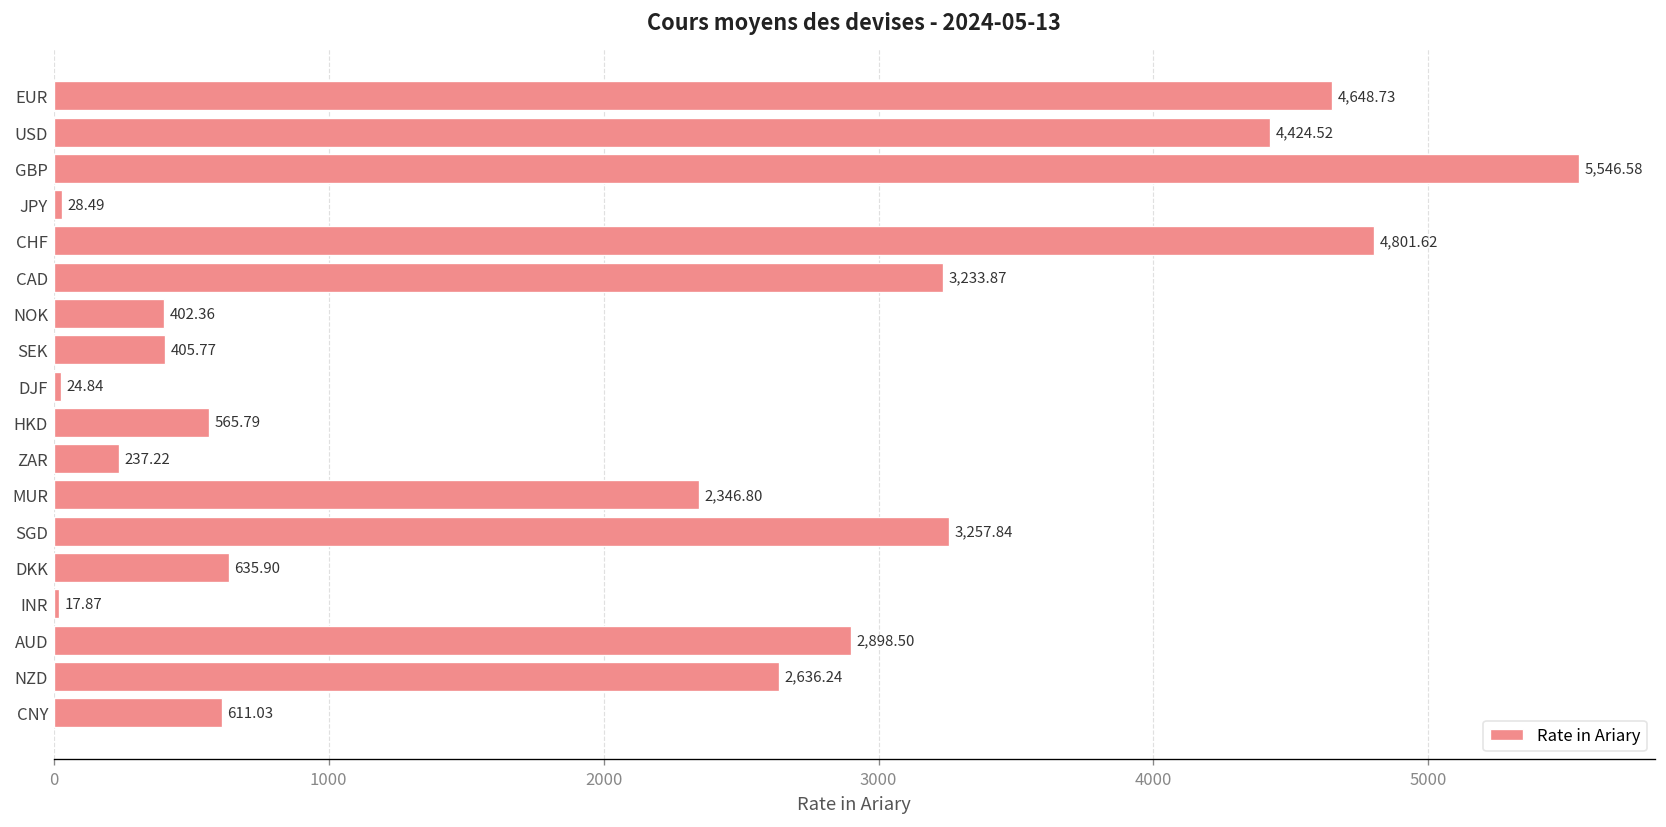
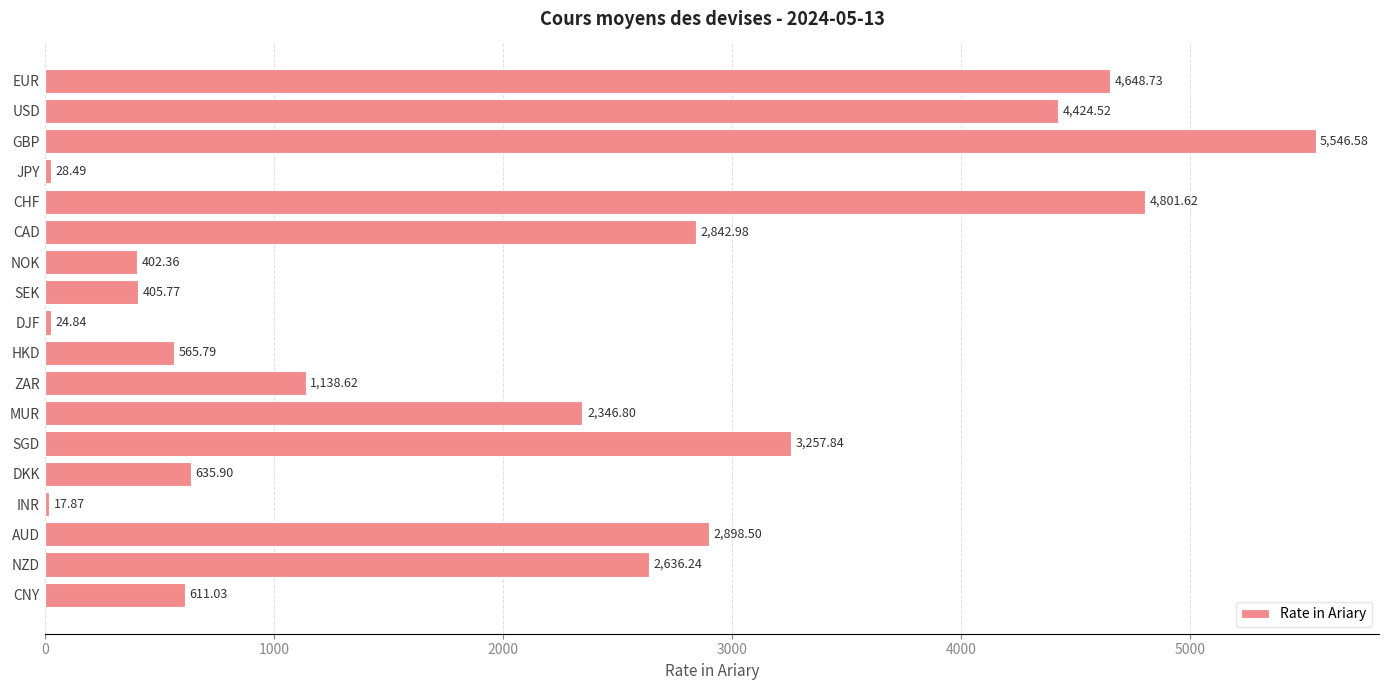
CAD: 3,233.87 -> 2,842.98
ZAR: 237.22 -> 1,138.62
